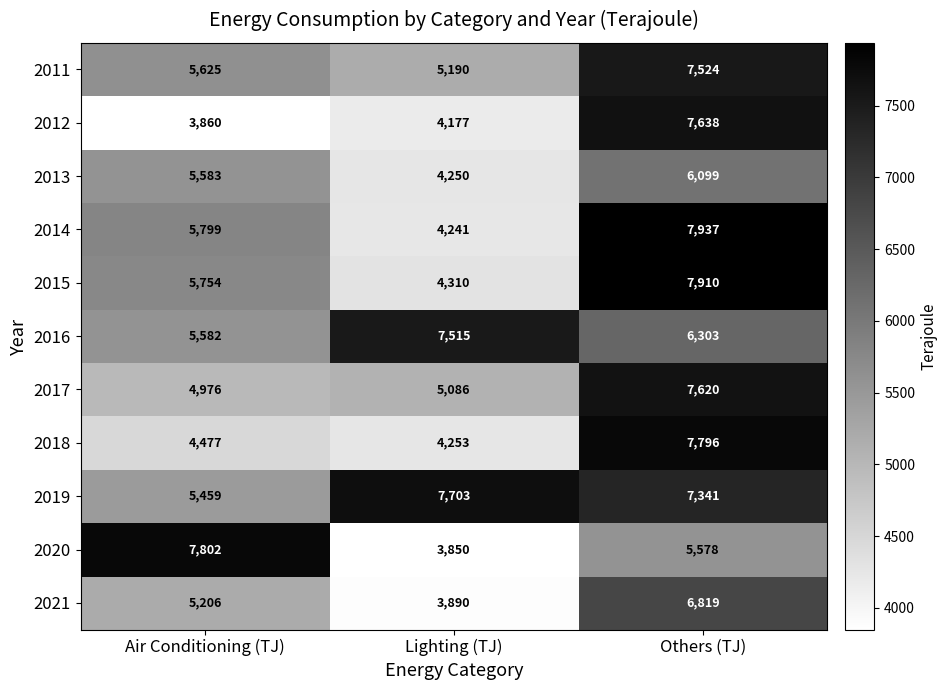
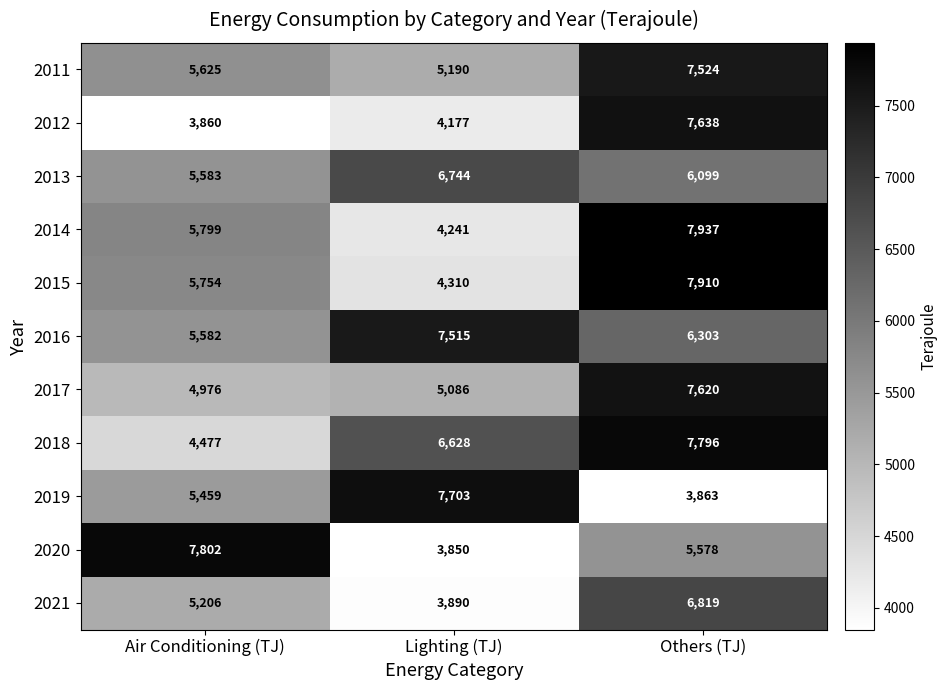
2013, Lighting (TJ): 4,250 -> 6,744
2018, Lighting (TJ): 4,253 -> 6,628
2019, Others (TJ): 7,341 -> 3,863
